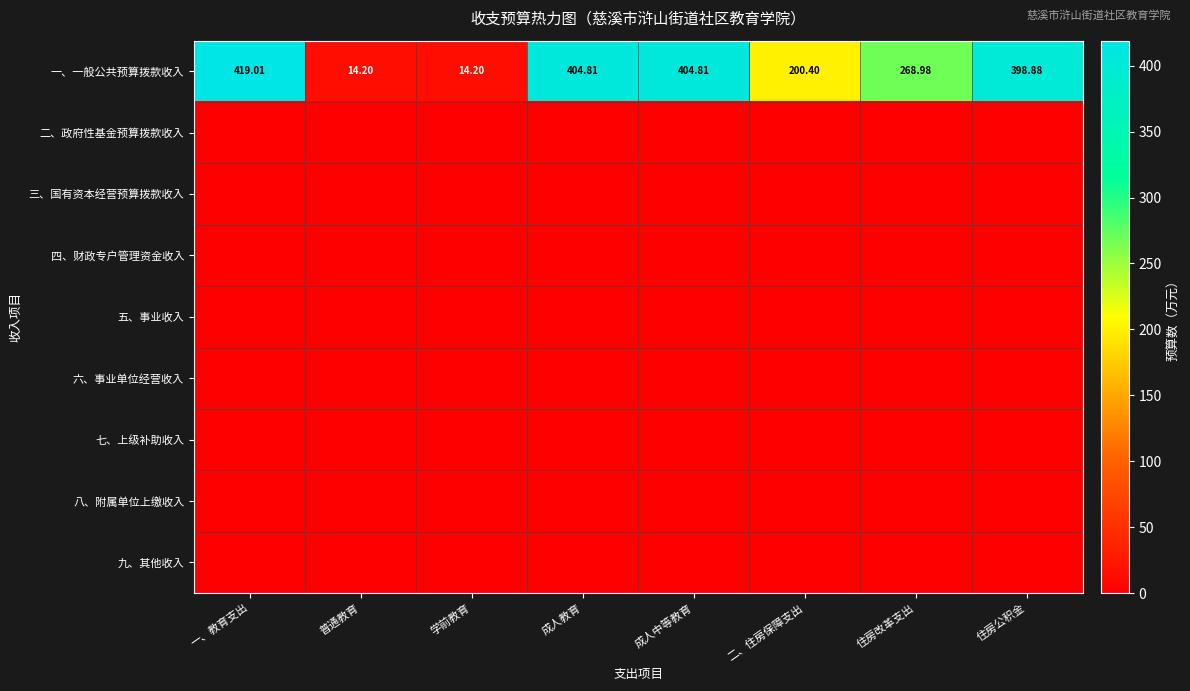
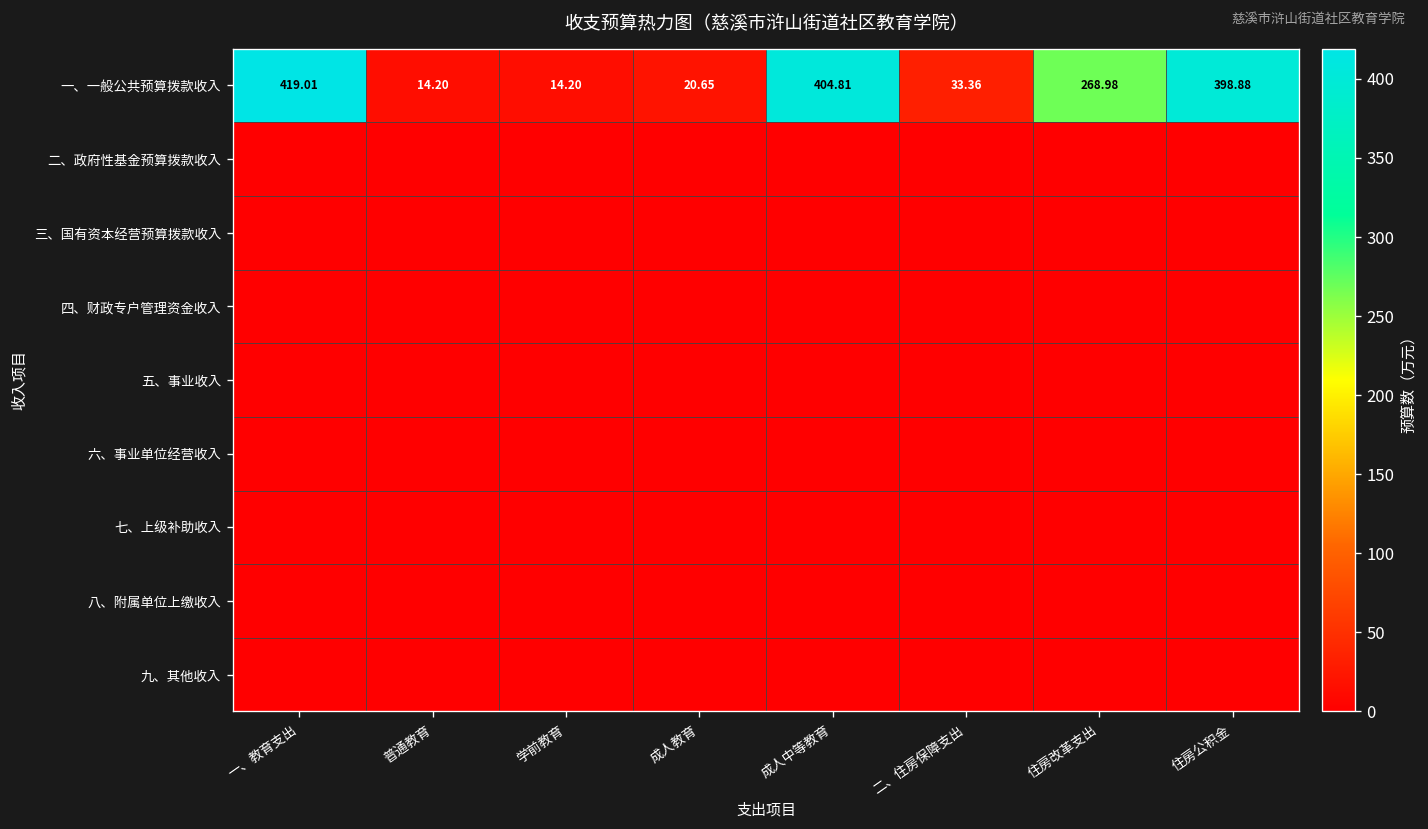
一、一般公共预算拨款收入, 成人教育: 404.81 -> 20.65
一、一般公共预算拨款收入, 二、住房保障支出: 200.40 -> 33.36
